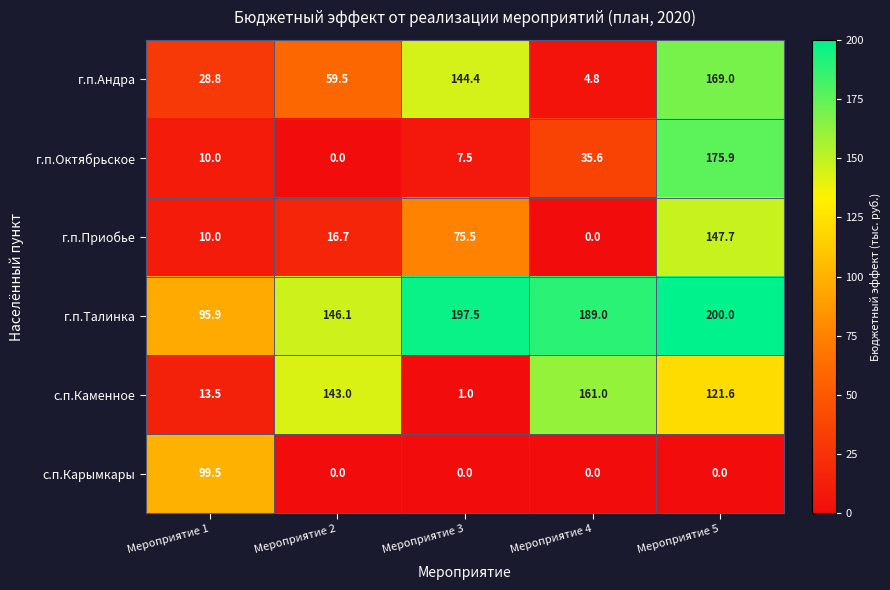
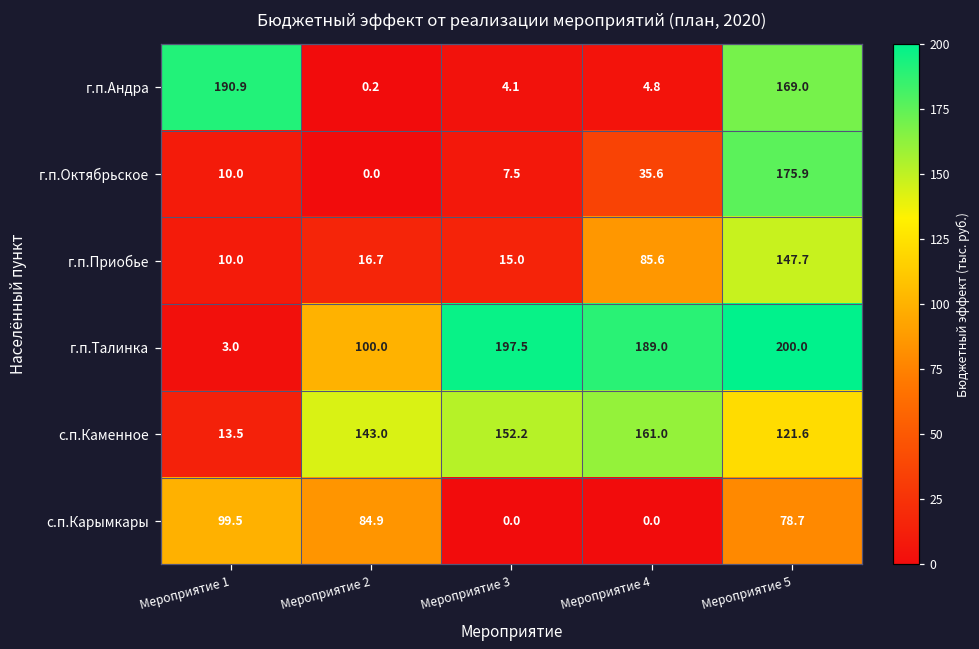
г.п.Андра, Мероприятие 1: 28.8 -> 190.9
г.п.Андра, Мероприятие 2: 59.5 -> 0.2
г.п.Андра, Мероприятие 3: 144.4 -> 4.1
г.п.Приобье, Мероприятие 3: 75.5 -> 15.0
г.п.Приобье, Мероприятие 4: 0.0 -> 85.6
г.п.Талинка, Мероприятие 1: 95.9 -> 3.0
г.п.Талинка, Мероприятие 2: 146.1 -> 100.0
с.п.Каменное, Мероприятие 3: 1.0 -> 152.2
с.п.Карымкары, Мероприятие 2: 0.0 -> 84.9
с.п.Карымкары, Мероприятие 5: 0.0 -> 78.7
